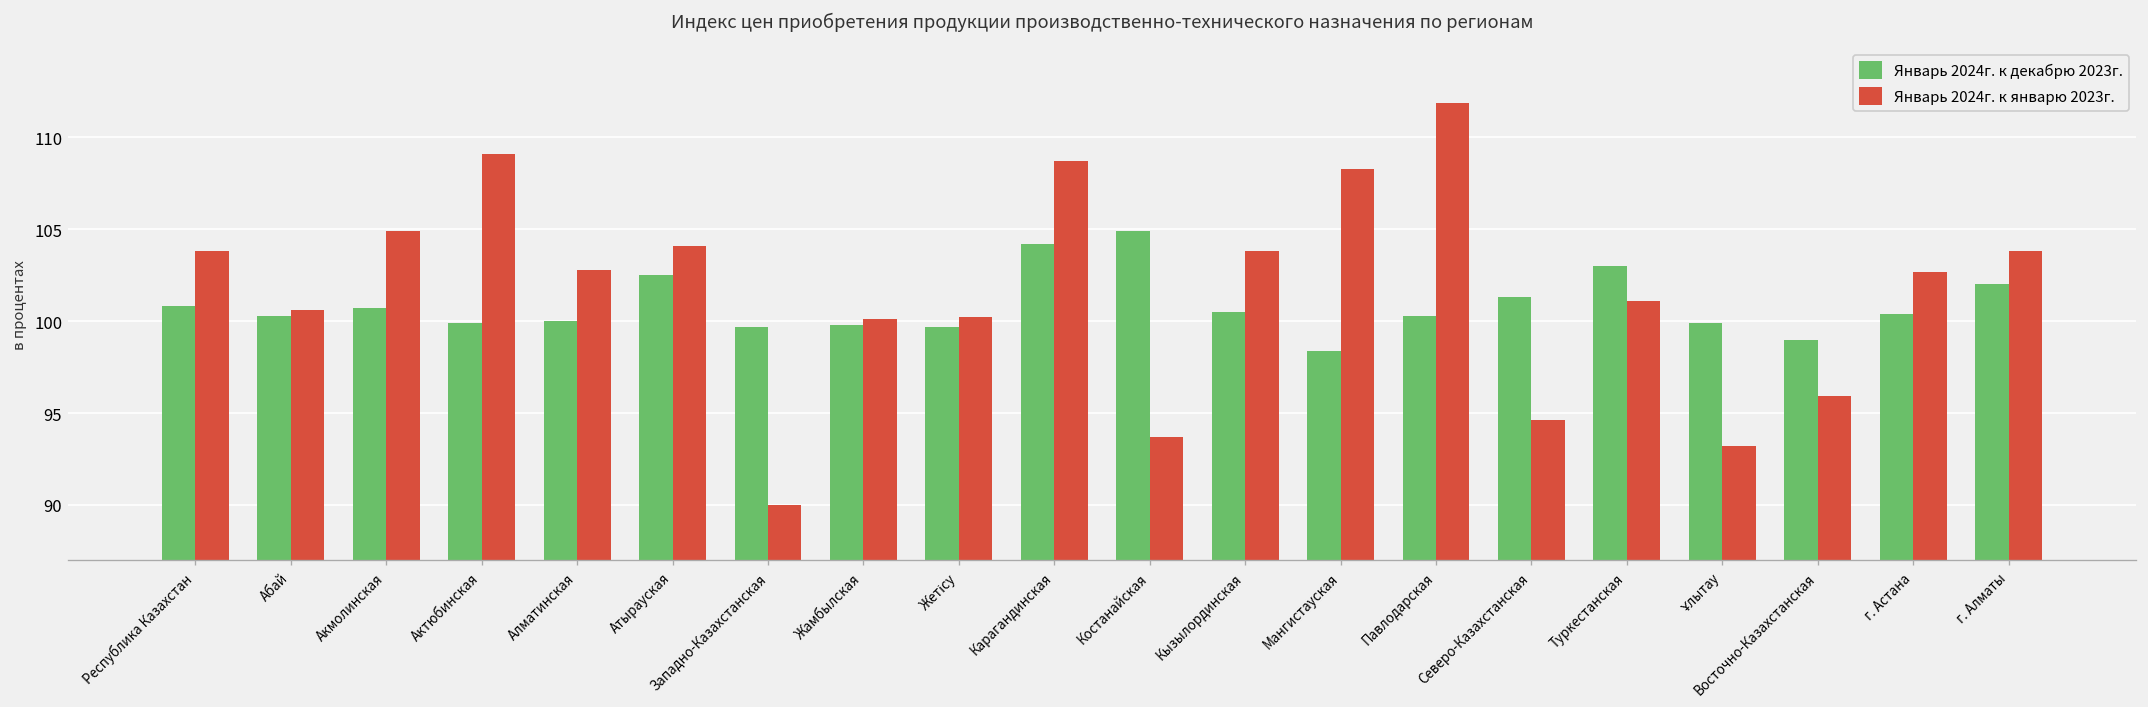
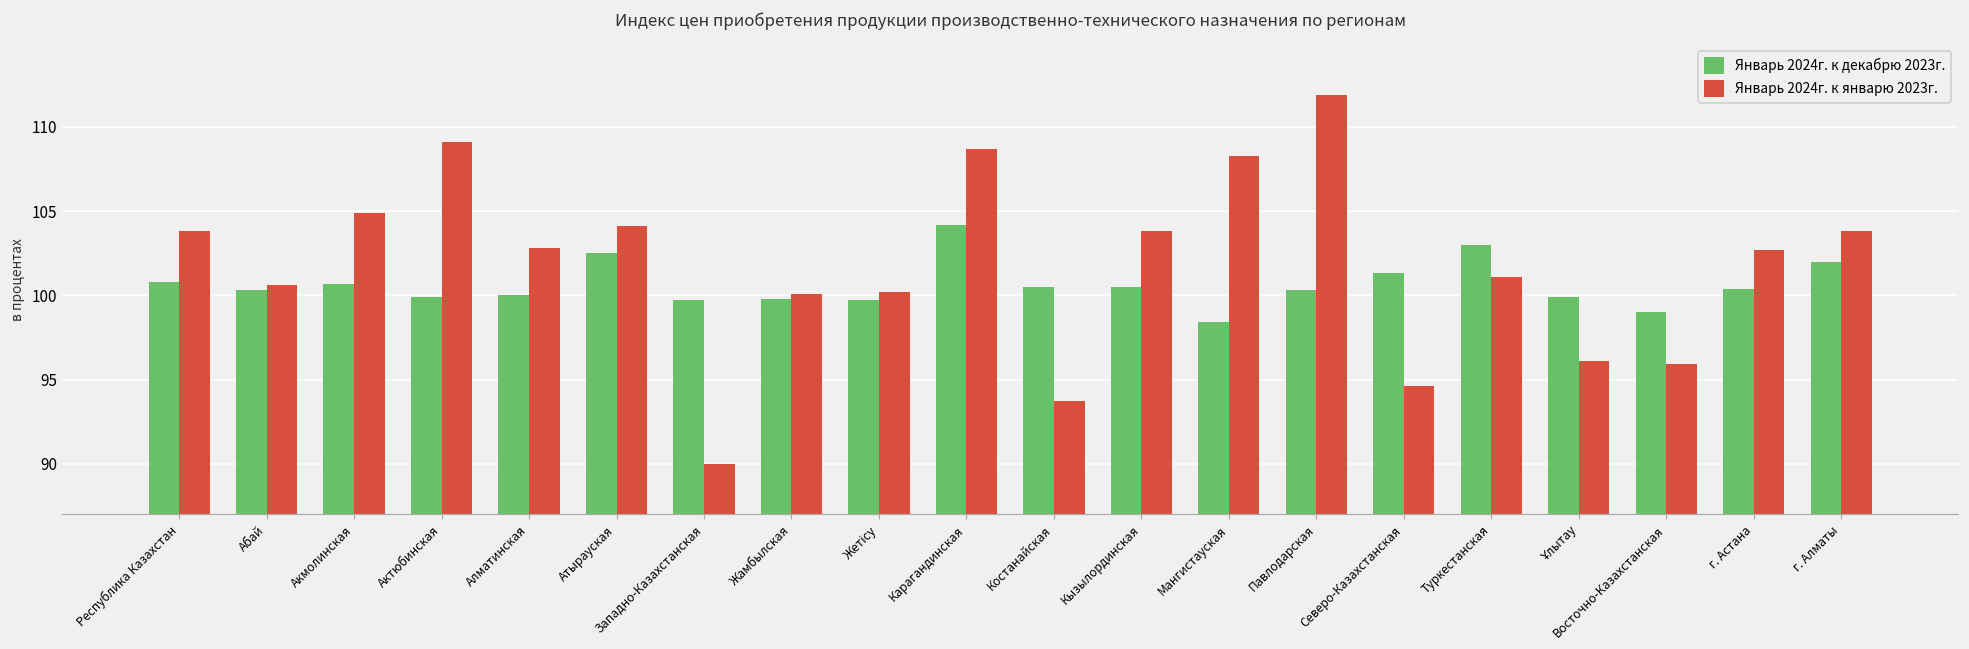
Январь 2024г. к декабрю 2023г., Костанайская: 104.9 -> 100.5
Январь 2024г. к январю 2023г., Ұлытау: 93.2 -> 96.1
